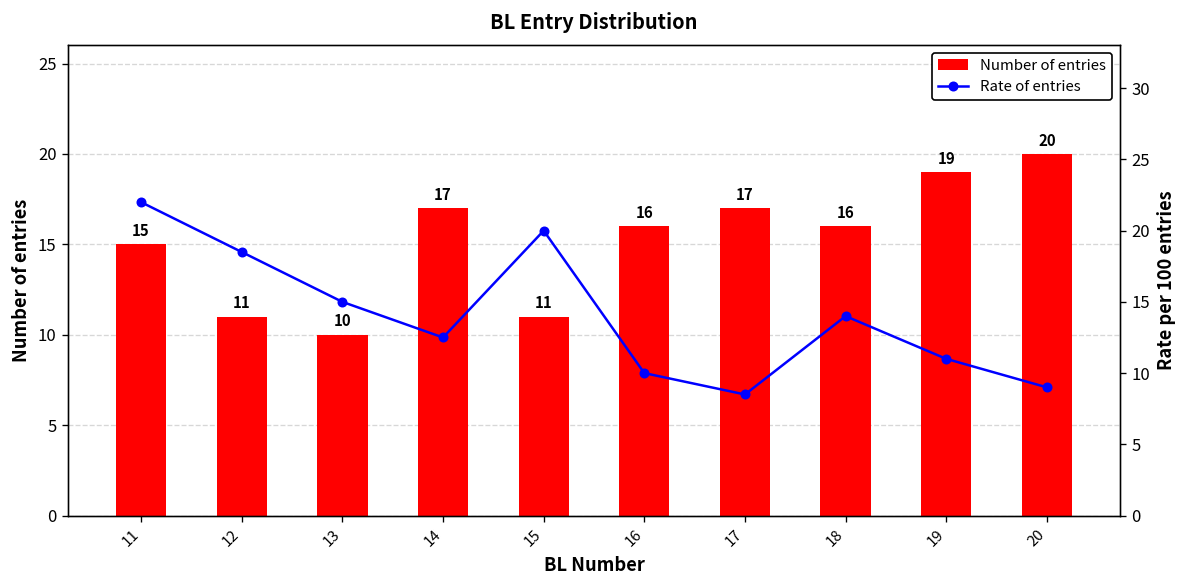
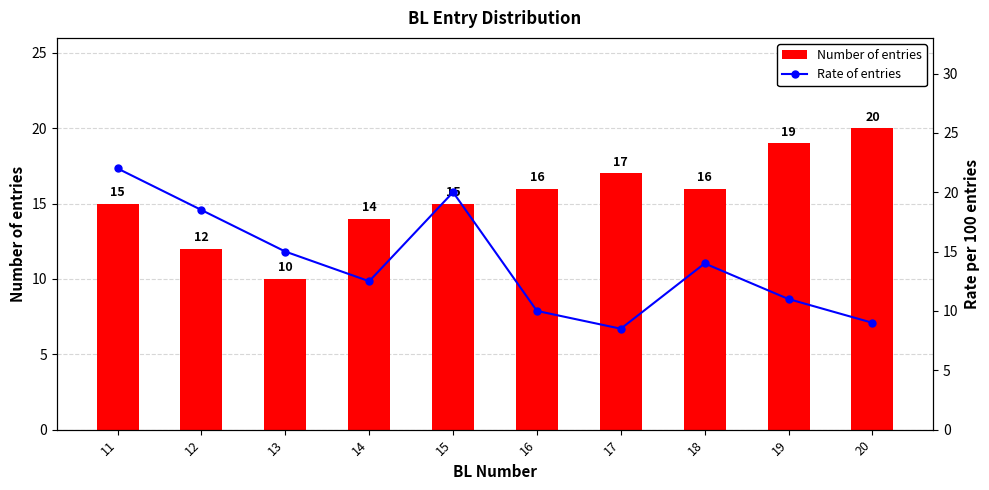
Number of entries, 12: 11 -> 12
Number of entries, 14: 17 -> 14
Number of entries, 15: 11 -> 15
